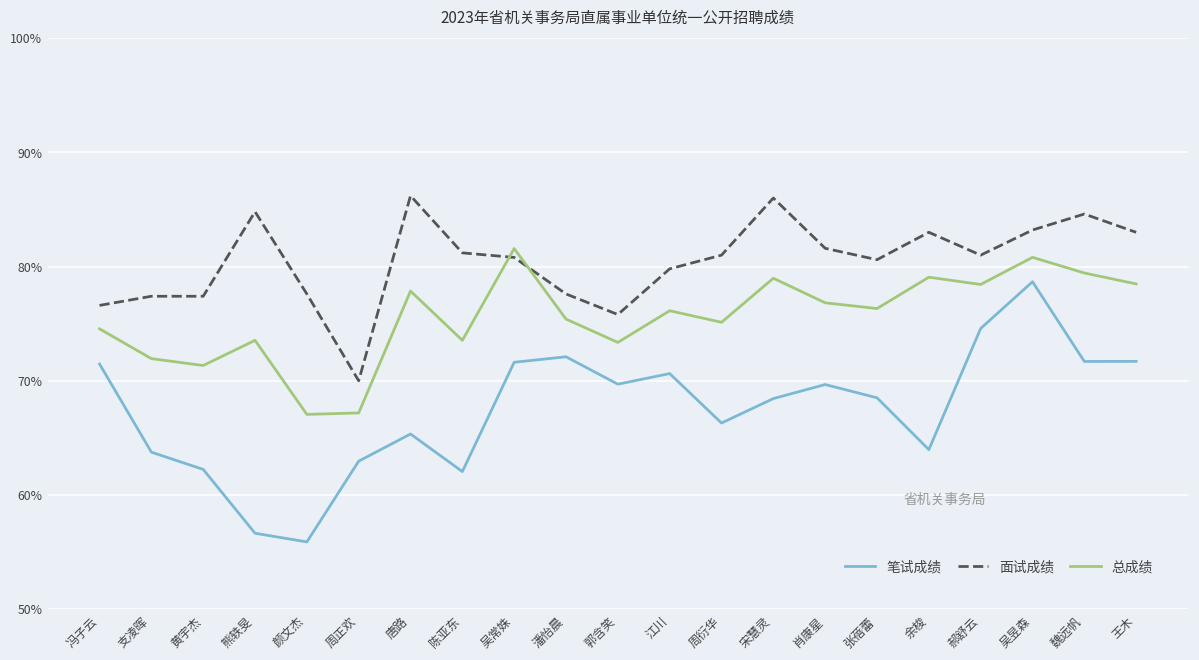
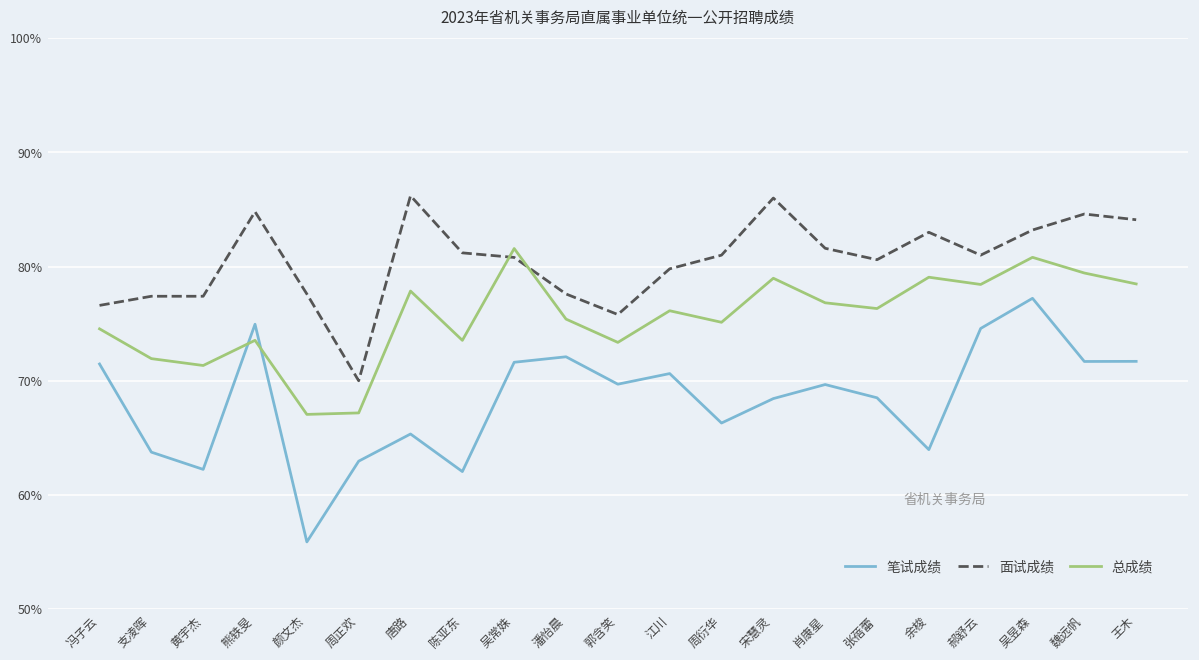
笔试成绩, 熊轶旻: 56.7% -> 75.0%
笔试成绩, 吴昱森: 78.7% -> 77.2%
面试成绩, 王木: 83.0% -> 84.1%
